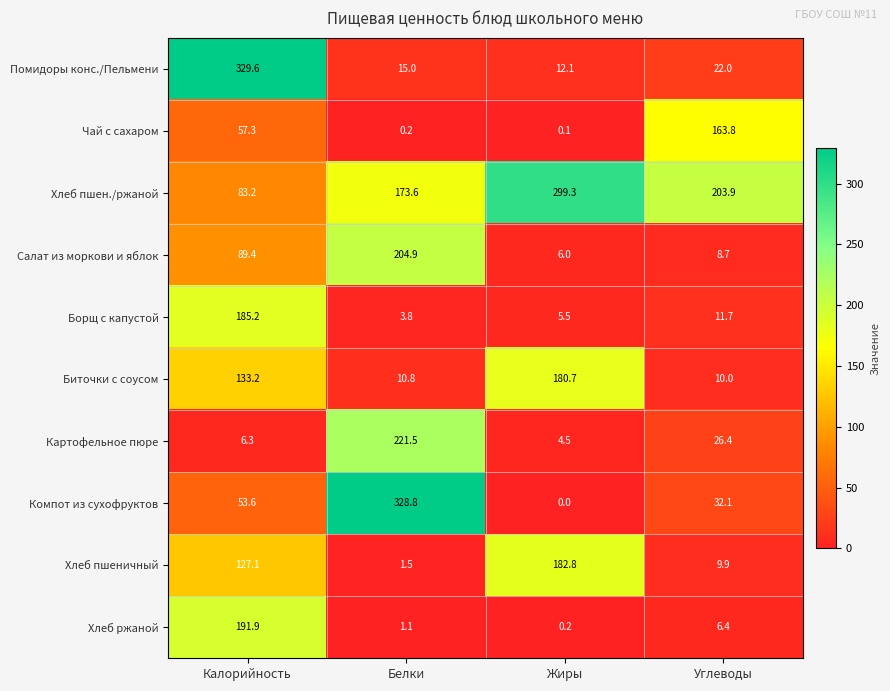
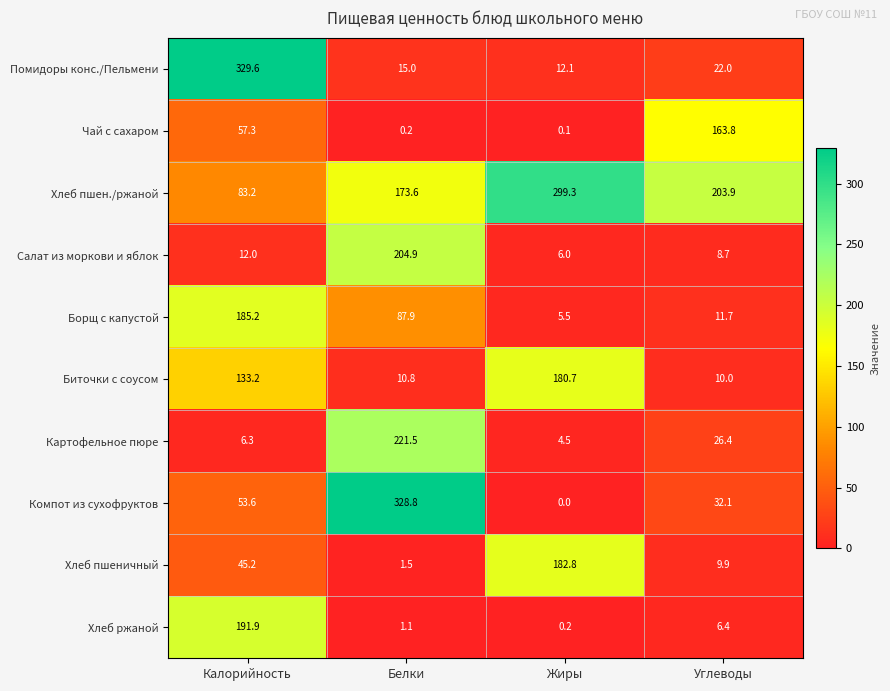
Салат из моркови и яблок, Калорийность: 89.4 -> 12.0
Борщ с капустой, Белки: 3.8 -> 87.9
Хлеб пшеничный, Калорийность: 127.1 -> 45.2
